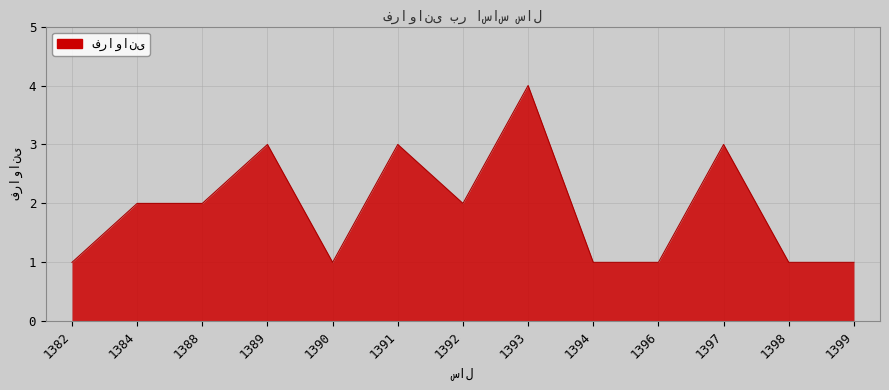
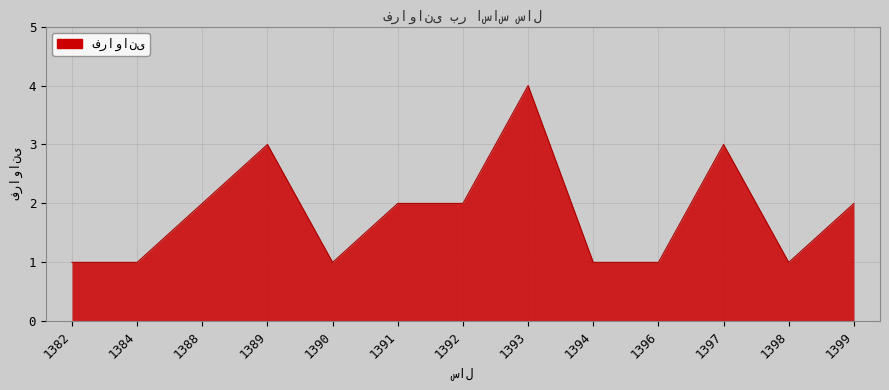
1384: 2 -> 1
1391: 3 -> 2
1399: 1 -> 2
